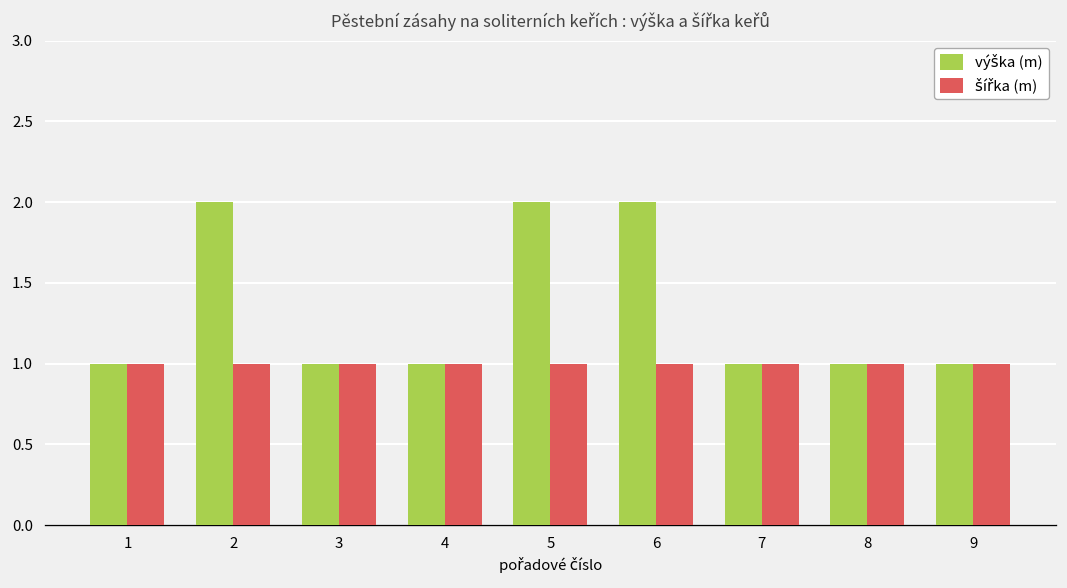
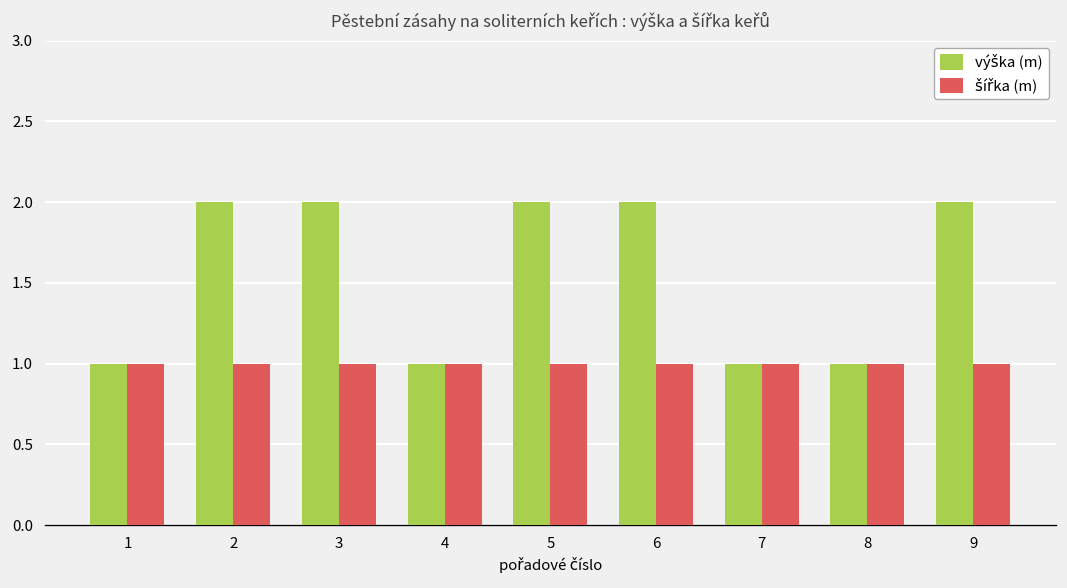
výška (m), 3: 1 -> 2
výška (m), 9: 1 -> 2
